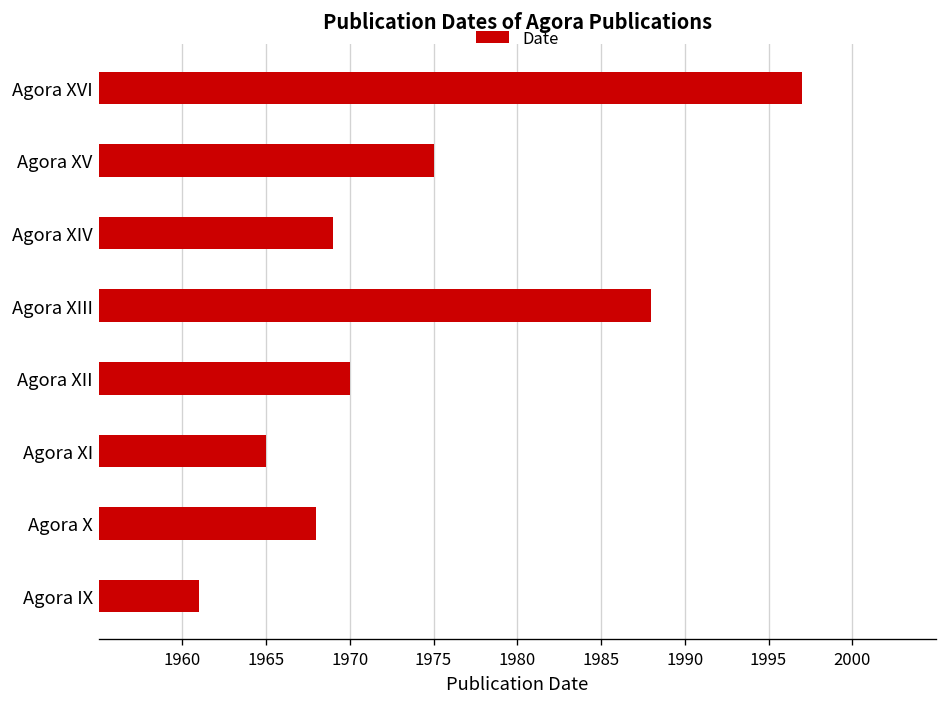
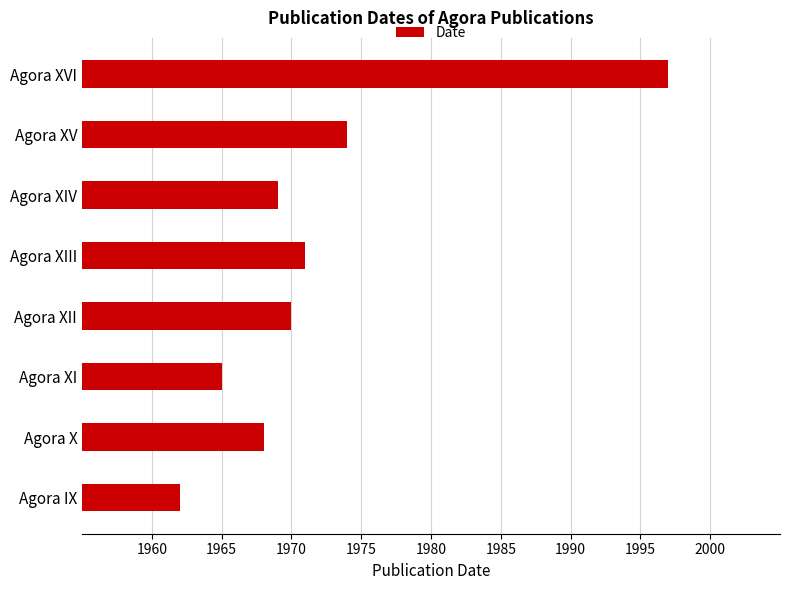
Agora XV: 1975 -> 1974
Agora XIII: 1988 -> 1971
Agora IX: 1961 -> 1962
